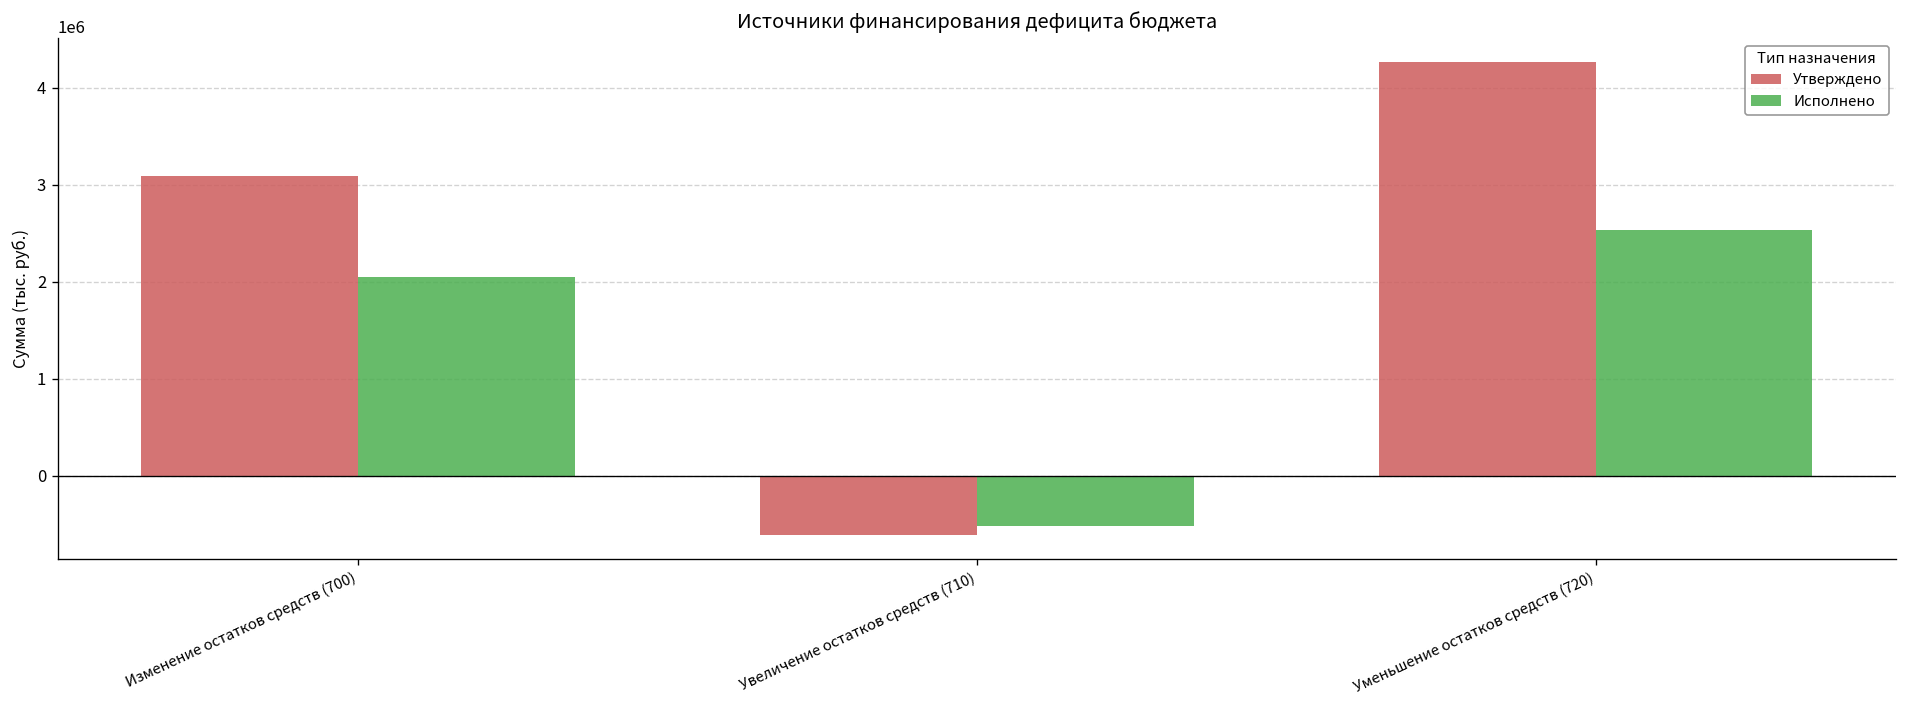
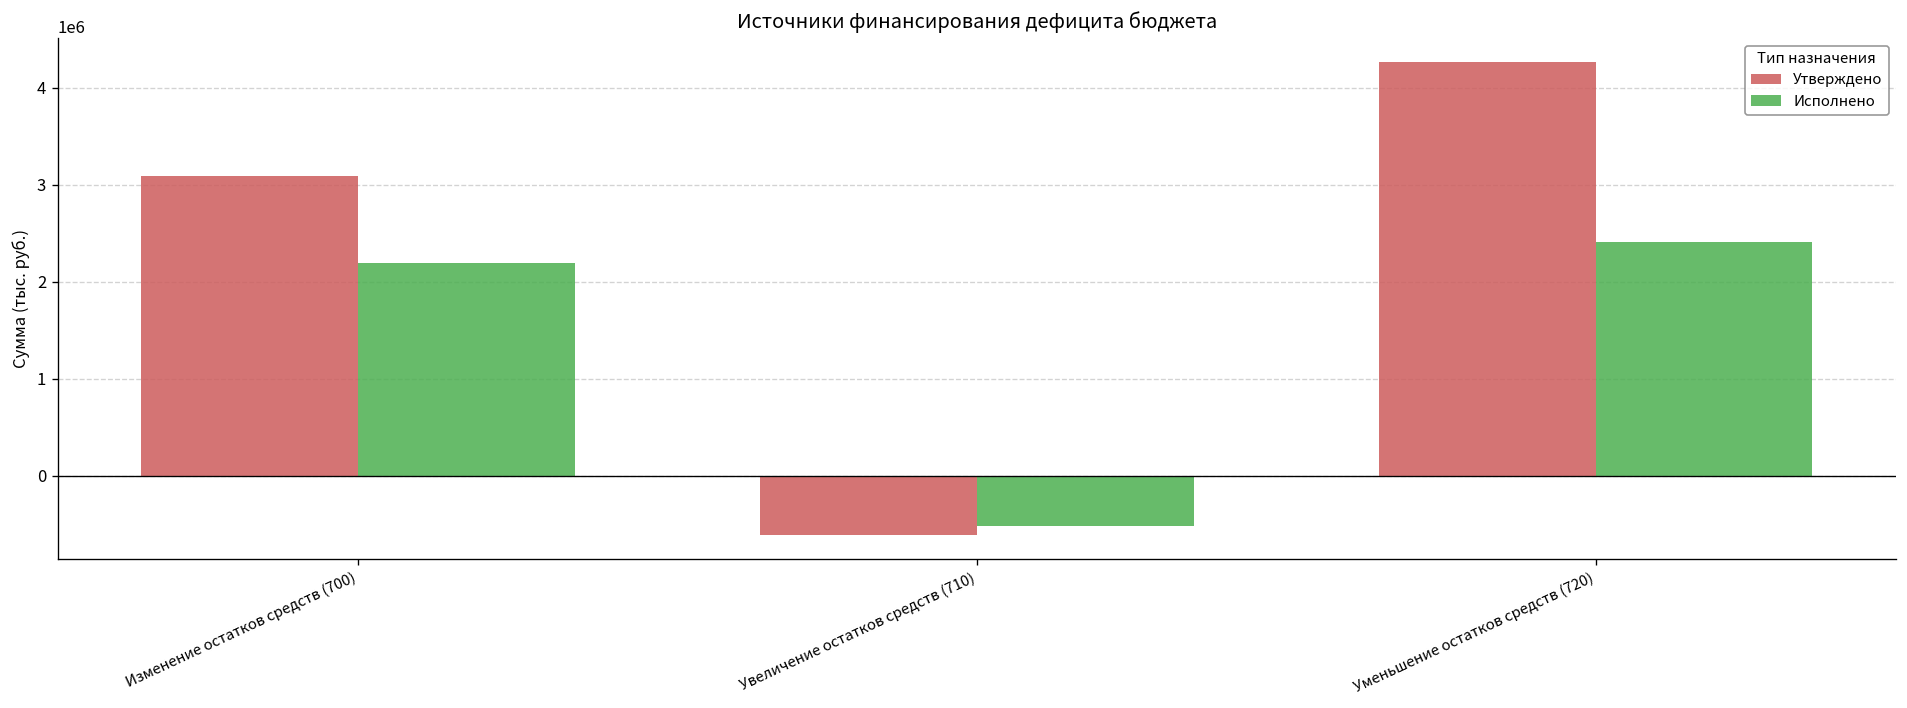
Исполнено, Изменение остатков средств (700): 2000000 -> 2200000
Исполнено, Уменьшение остатков средств (720): 2500000 -> 2400000
